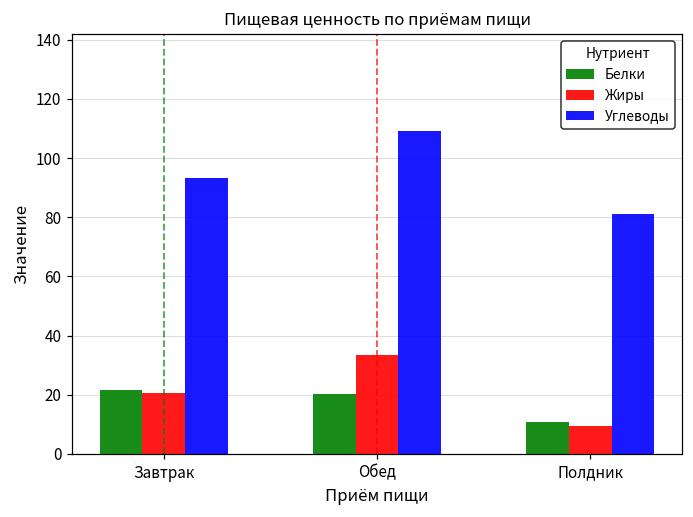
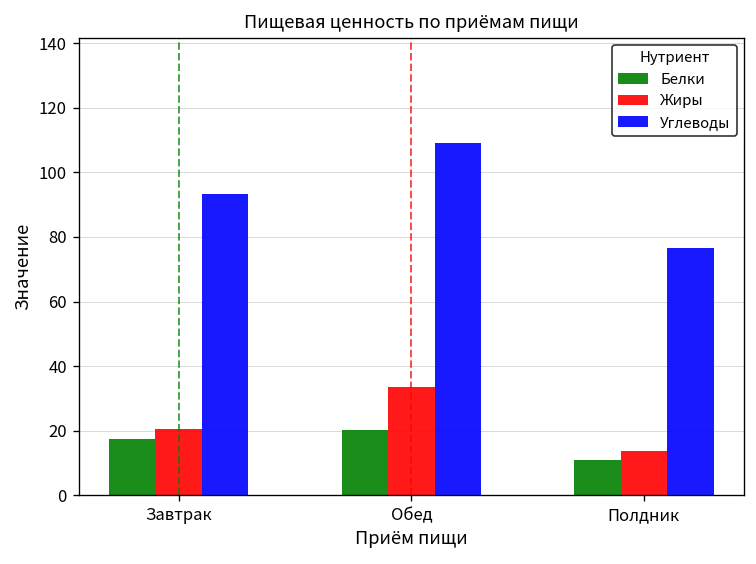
Белки, Завтрак: 21 -> 18
Жиры, Полдник: 9 -> 14
Углеводы, Полдник: 81 -> 76
